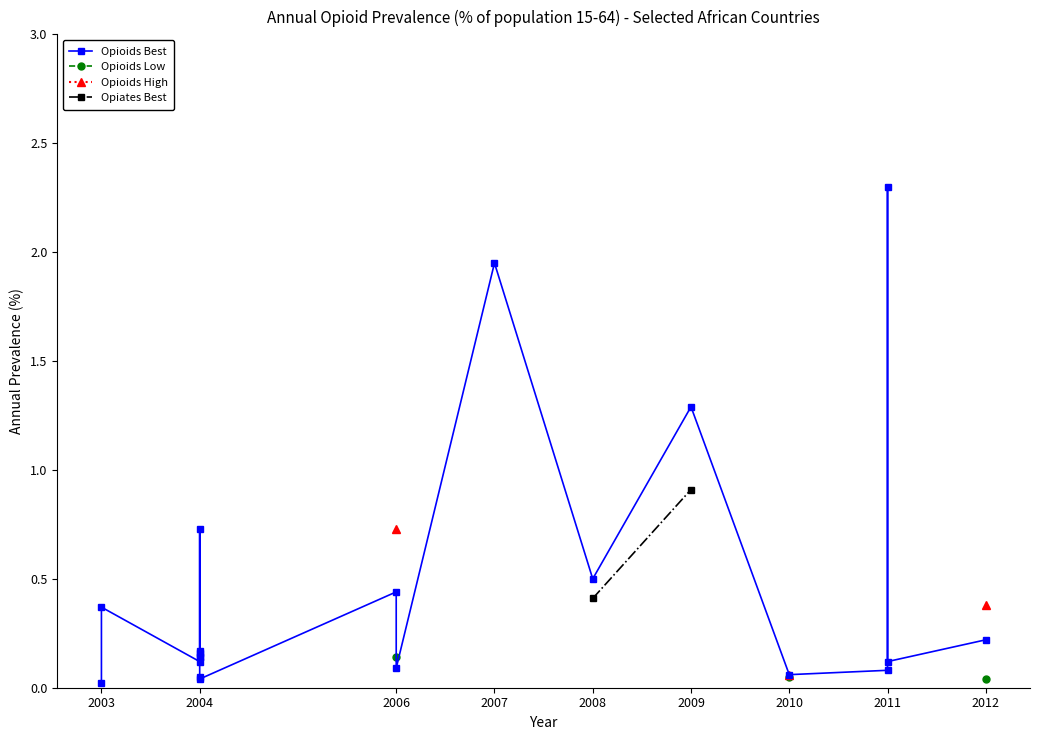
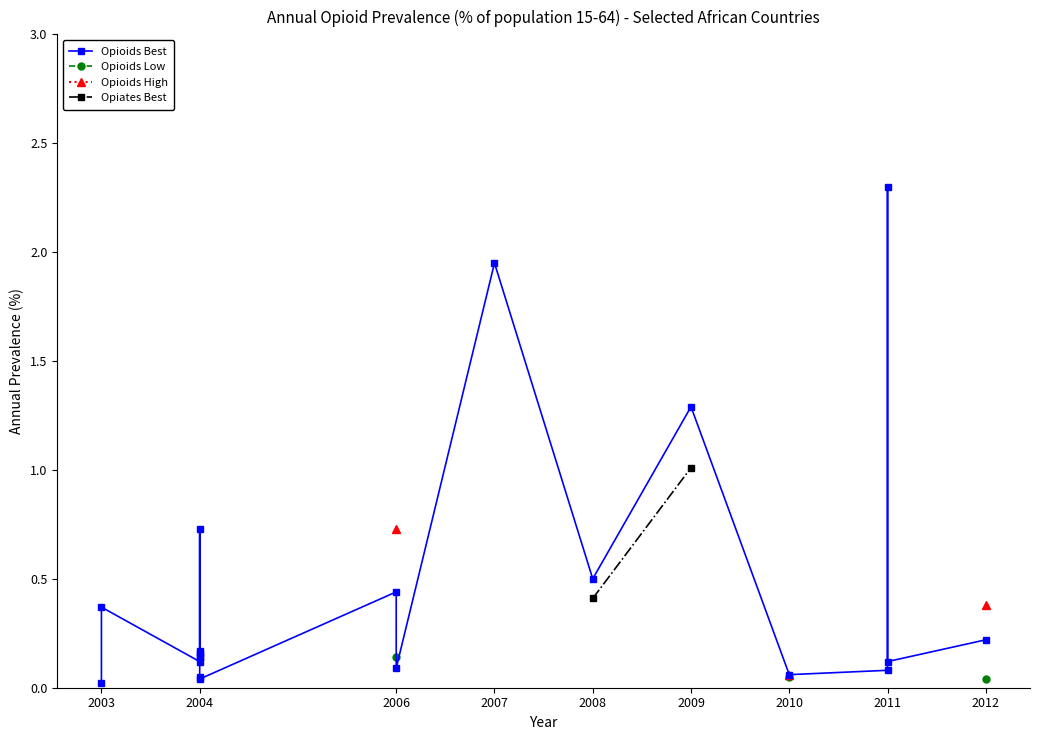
Opiates Best, 2009: 0.91 -> 1.01
